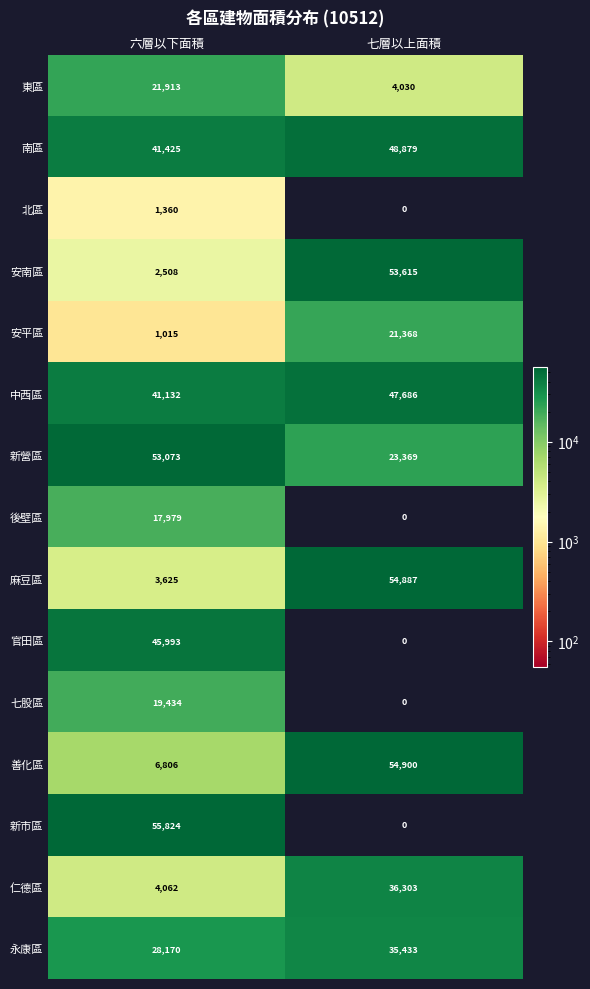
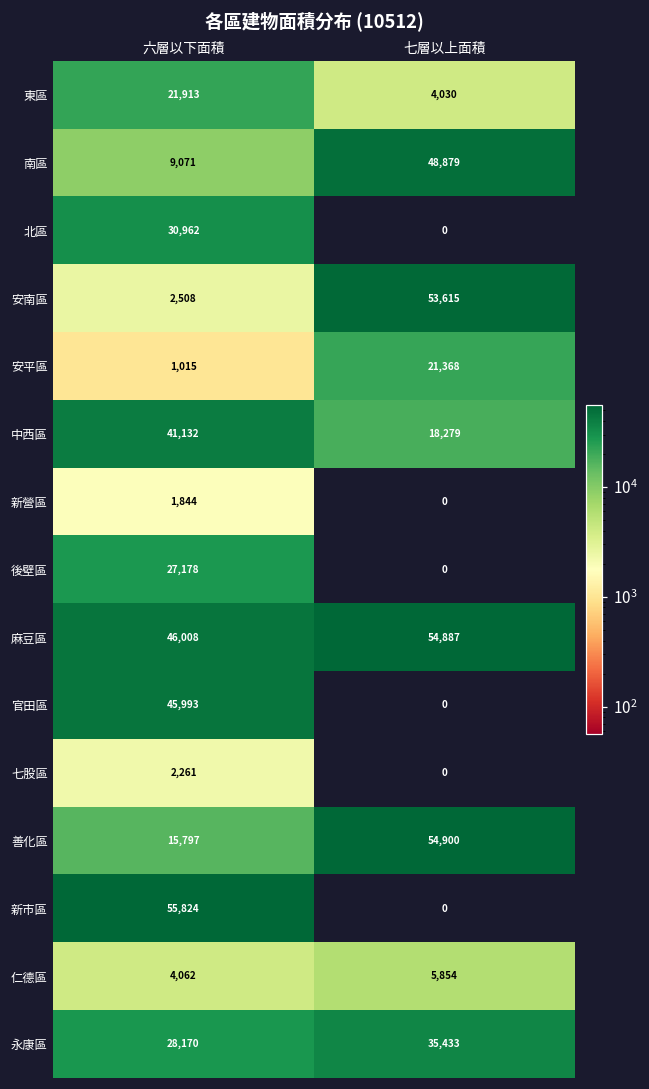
南區, 六層以下面積: 41,425 -> 9,071
北區, 六層以下面積: 1,360 -> 30,962
中西區, 七層以上面積: 47,686 -> 18,279
新營區, 六層以下面積: 53,073 -> 1,844
新營區, 七層以上面積: 23,369 -> 0
後壁區, 六層以下面積: 17,979 -> 27,178
麻豆區, 六層以下面積: 3,625 -> 46,008
七股區, 六層以下面積: 19,434 -> 2,261
善化區, 六層以下面積: 6,806 -> 15,797
仁德區, 七層以上面積: 36,303 -> 5,854
